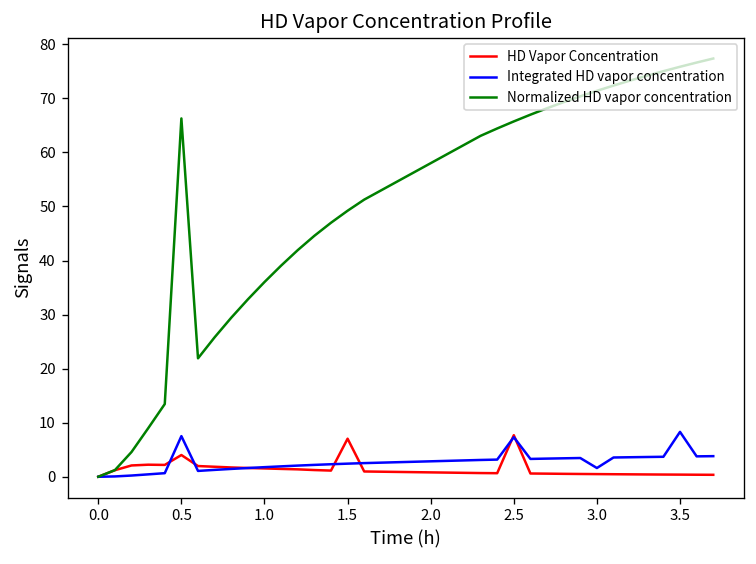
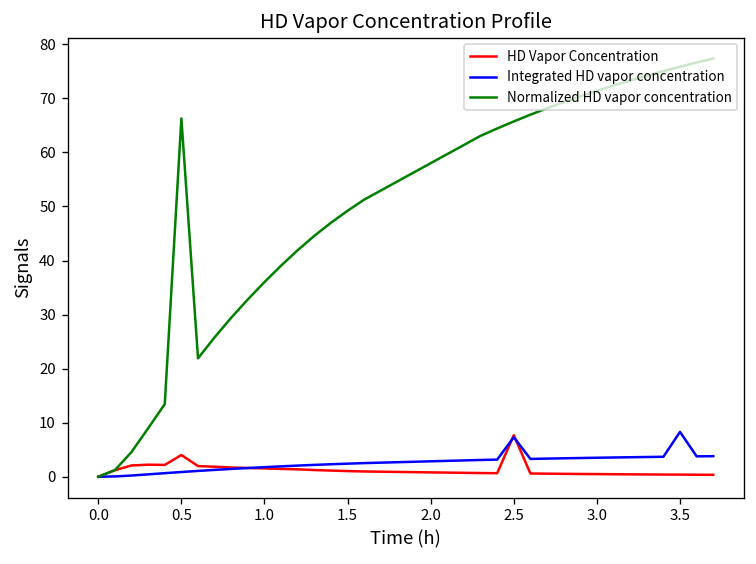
Integrated HD vapor concentration, 0.5: 8 -> 1
HD Vapor Concentration, 1.5: 7 -> 1
Integrated HD vapor concentration, 3.0: 2 -> 4
